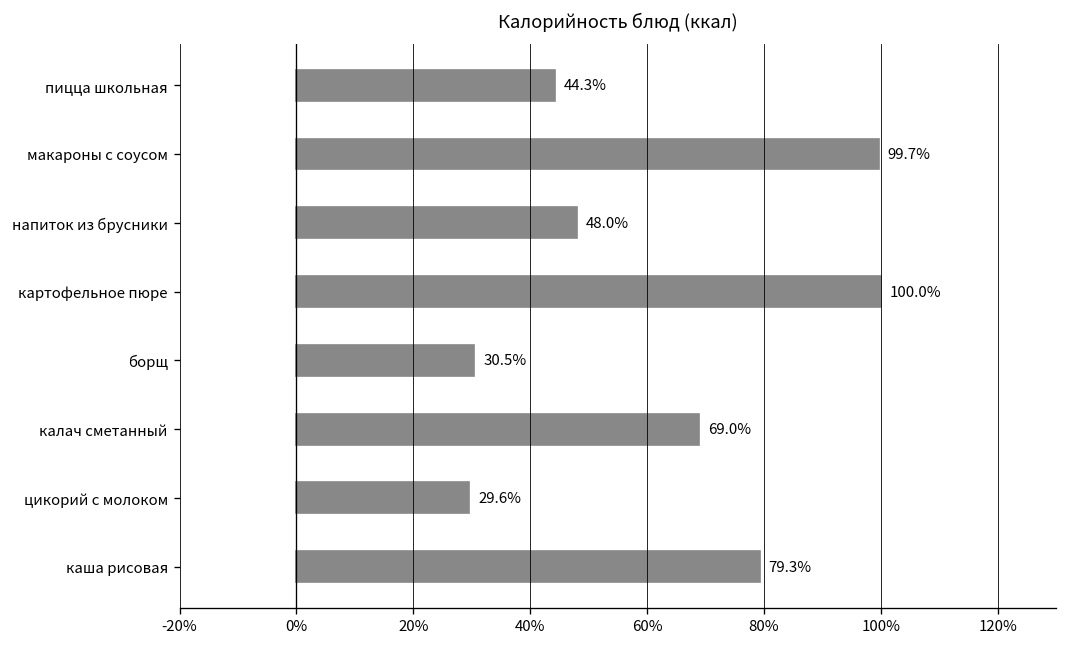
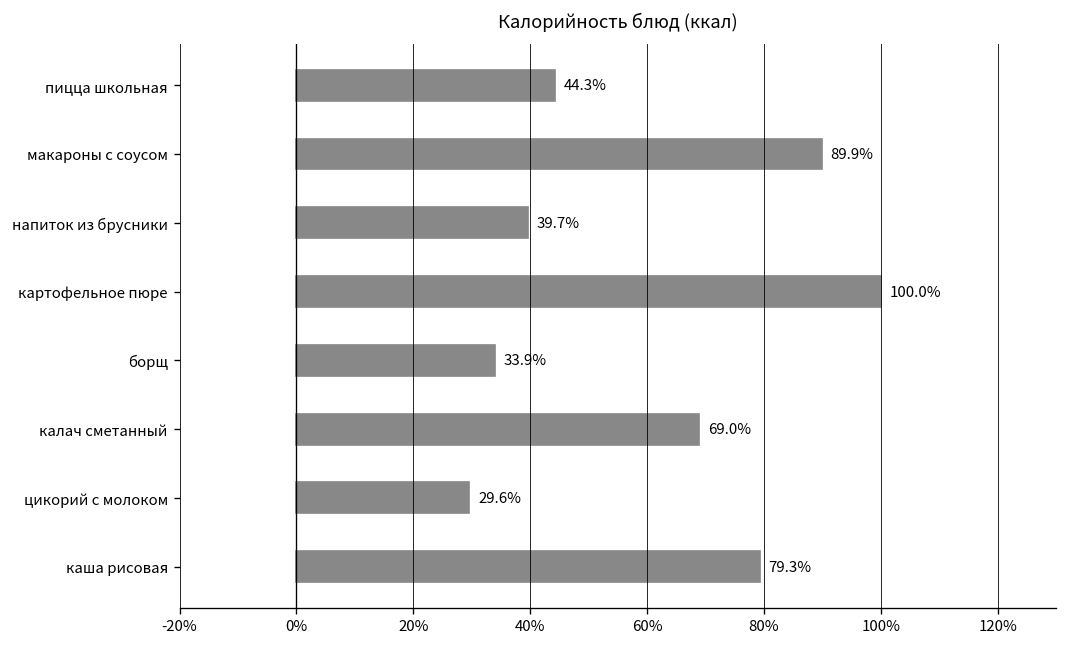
макароны с соусом: 99.7% -> 89.9%
напиток из брусники: 48.0% -> 39.7%
борщ: 30.5% -> 33.9%
